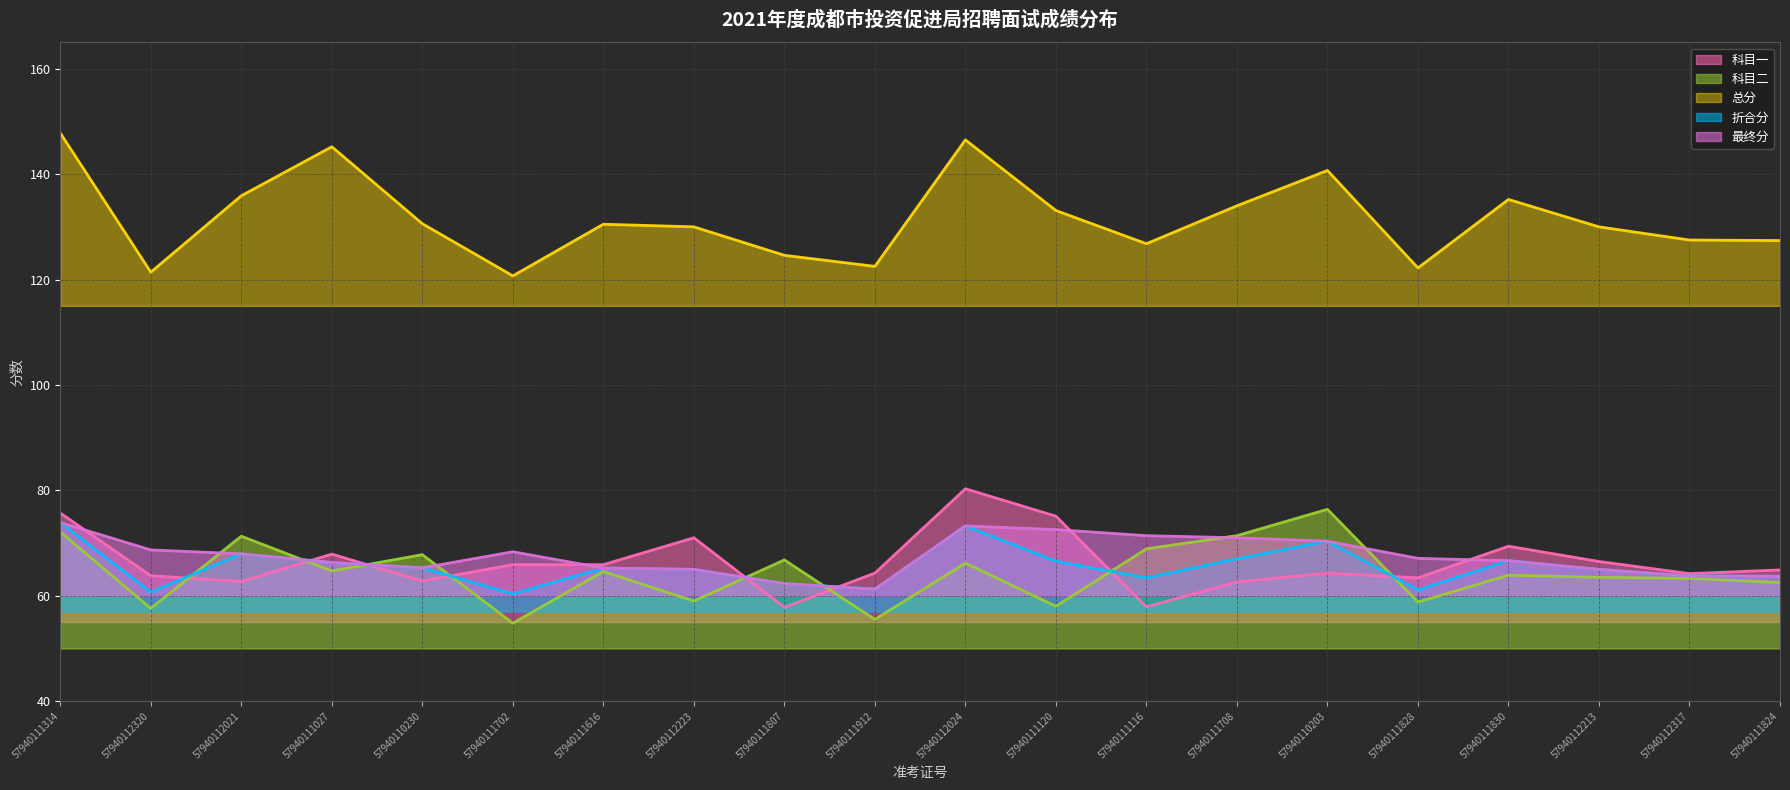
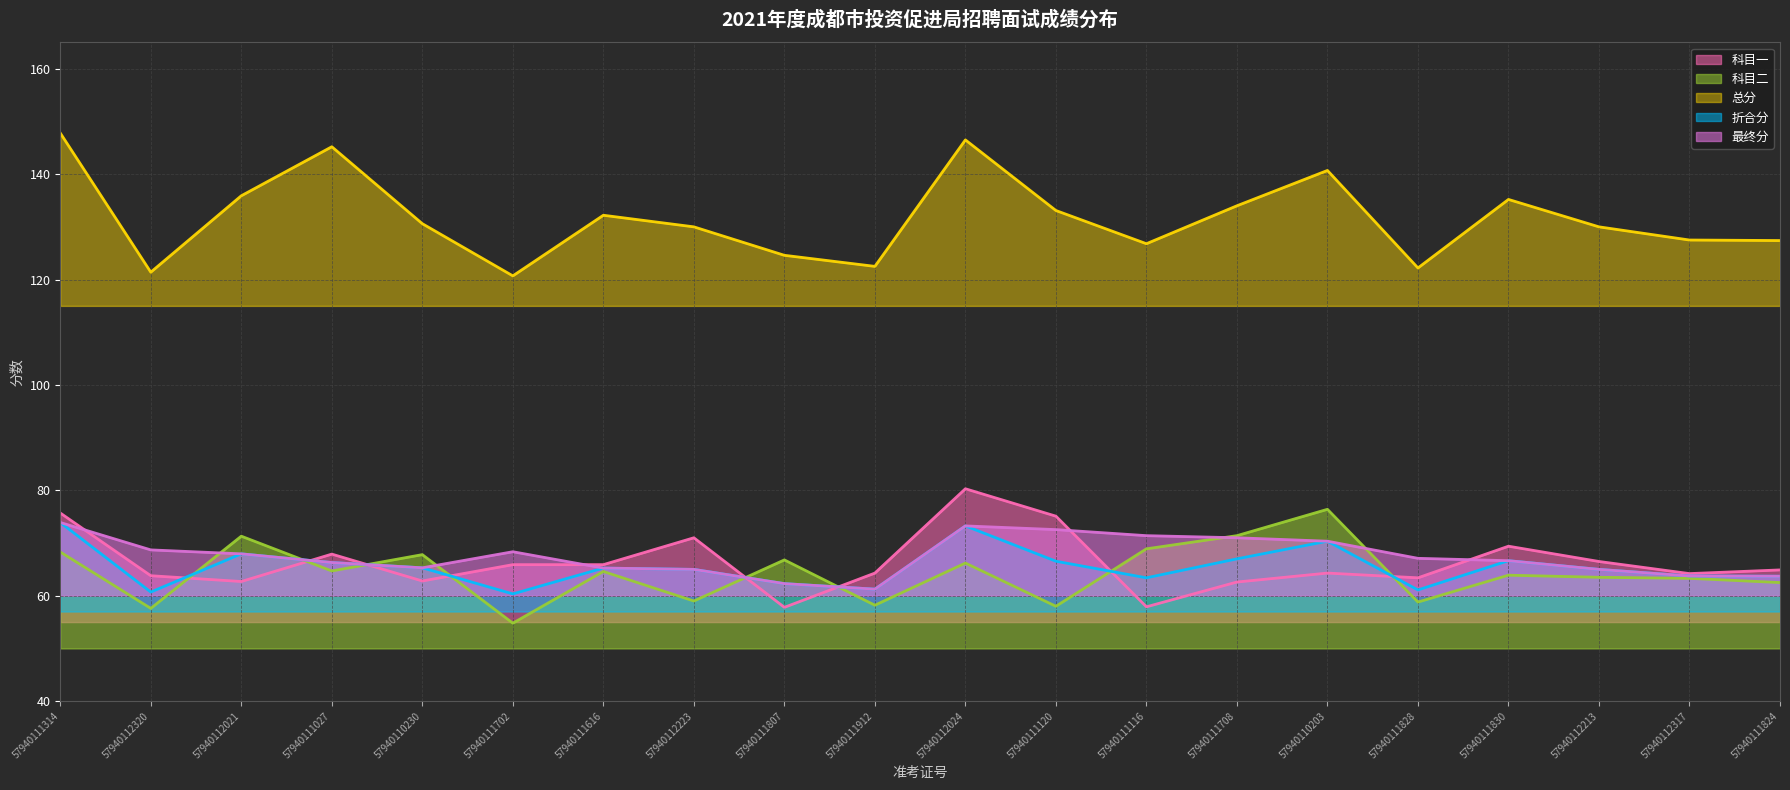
科目二, 57940111314: 72 -> 68
总分, 57940111616: 131 -> 132
科目二, 57940111912: 56 -> 58
